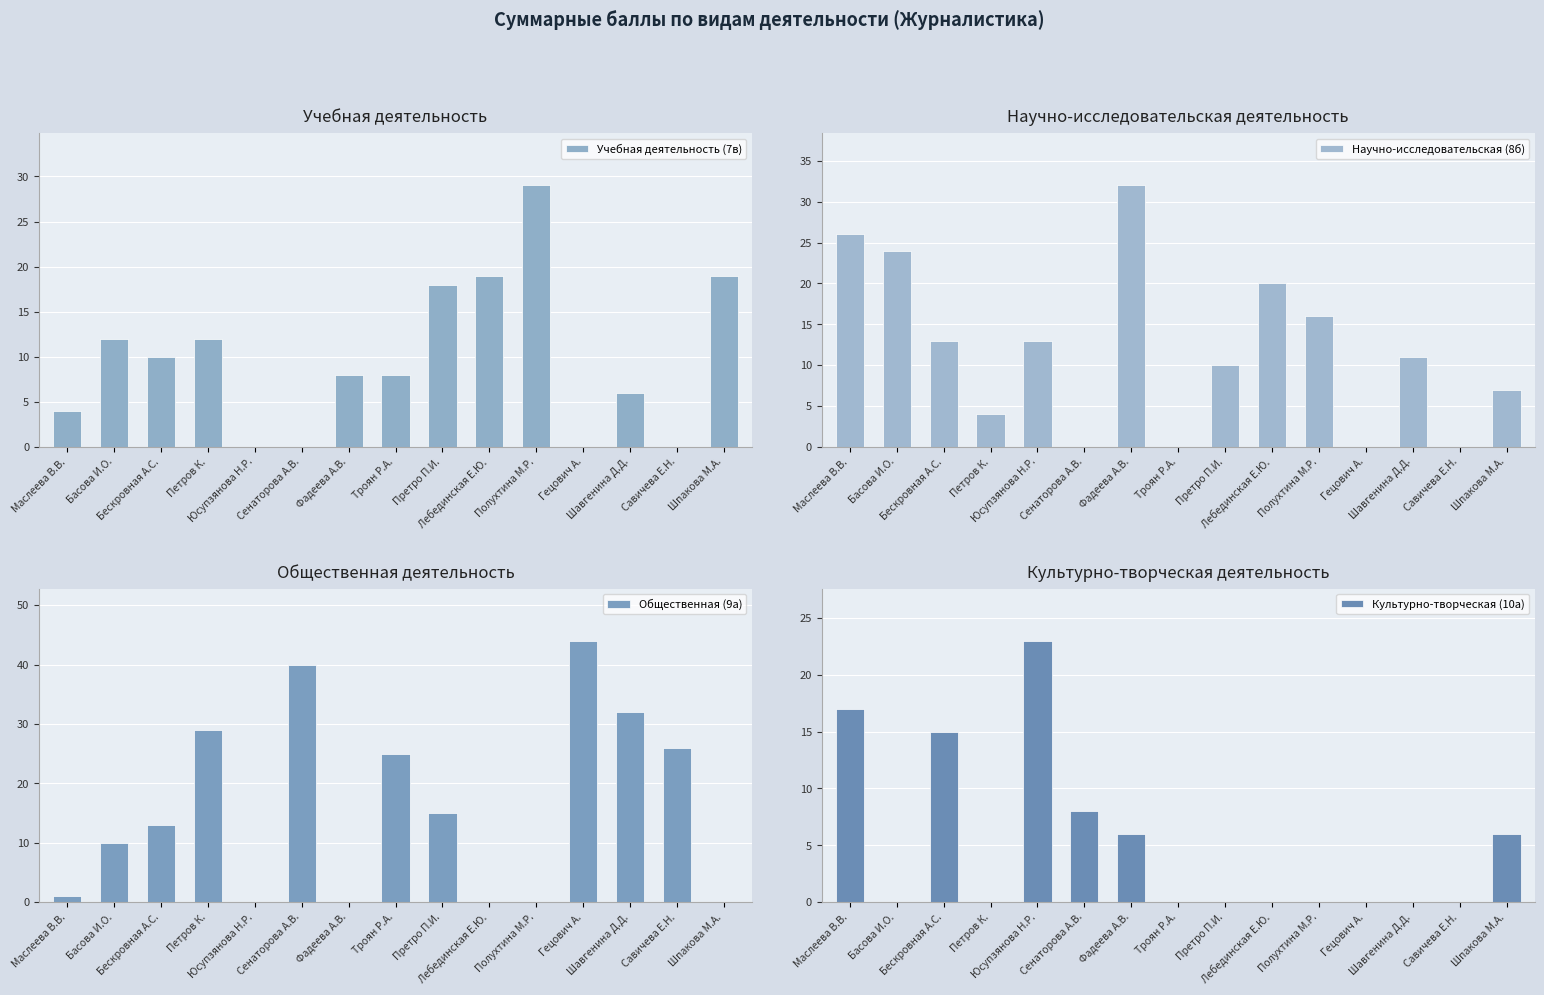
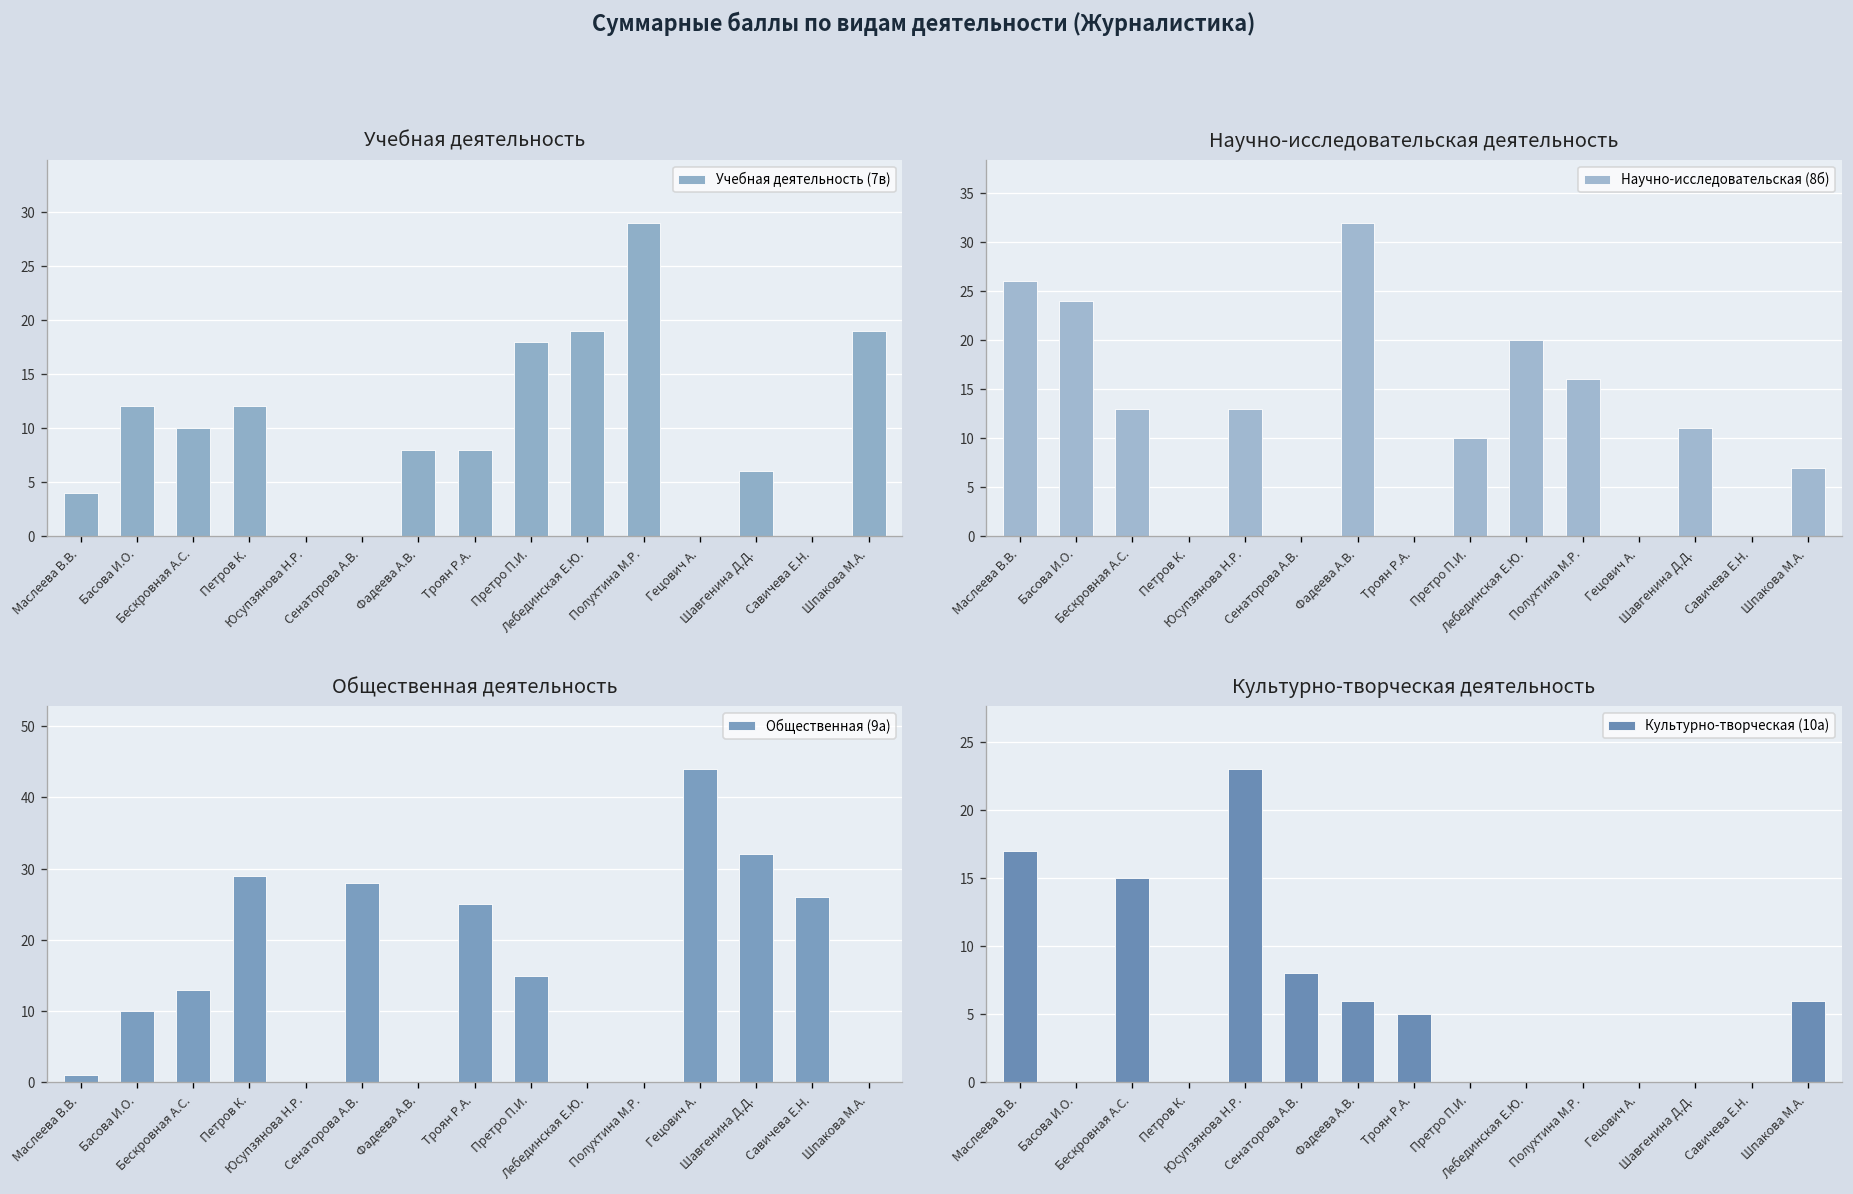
Научно-исследовательская деятельность, Петров К.: 4 -> 0
Общественная деятельность, Сенаторова А.В.: 40 -> 28
Культурно-творческая деятельность, Троян Р.А.: 0 -> 5
